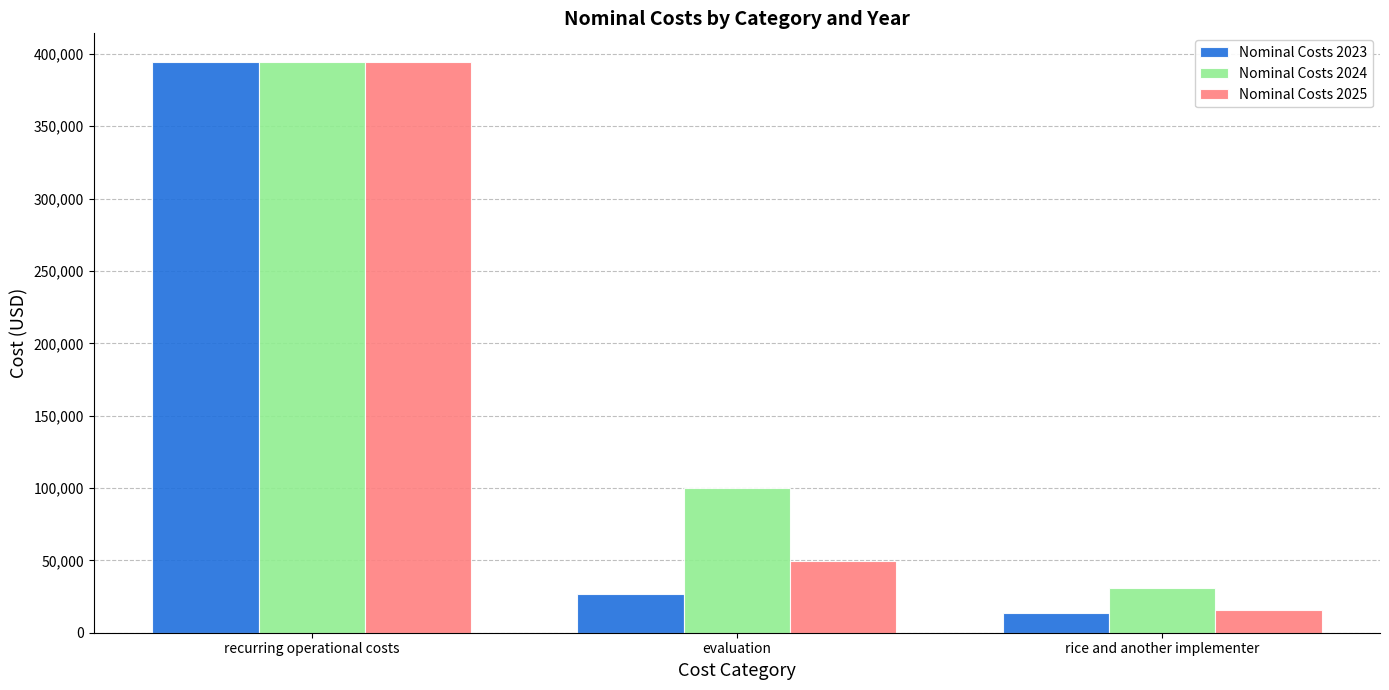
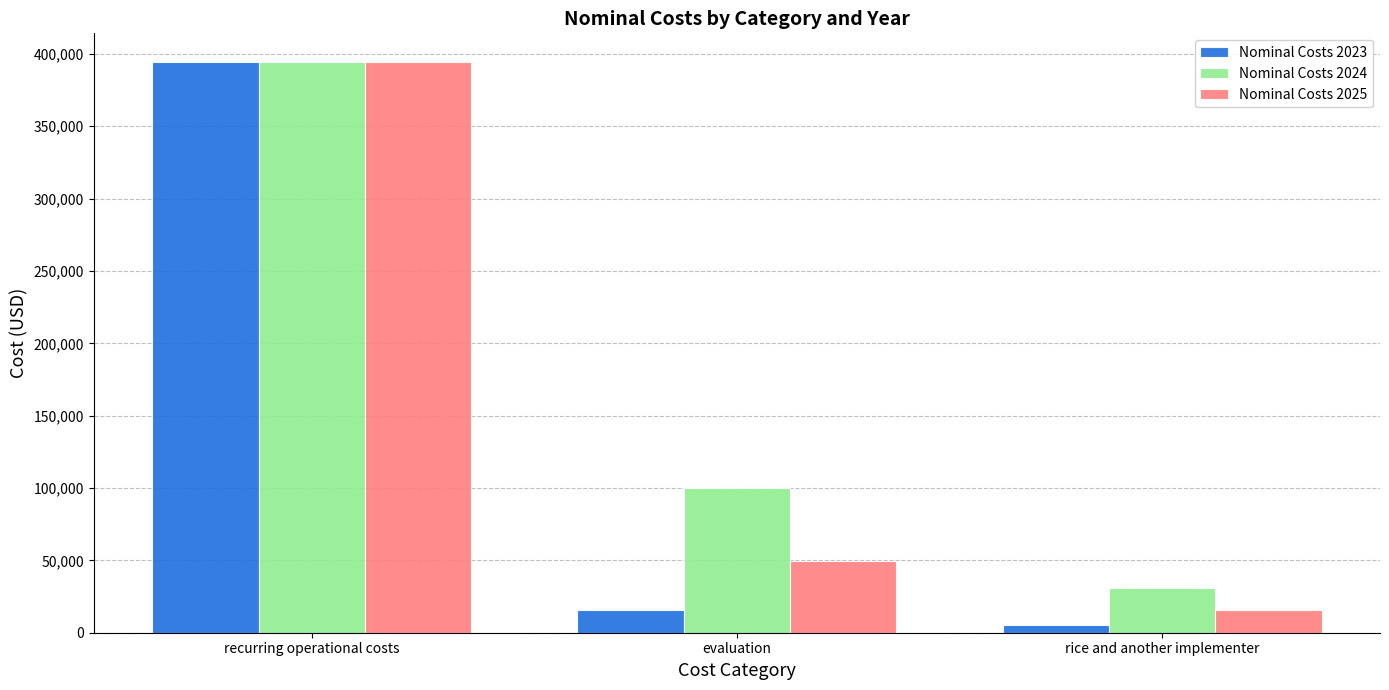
Nominal Costs 2023, evaluation: 27,000 -> 15,000
Nominal Costs 2023, rice and another implementer: 14,000 -> 5,000
